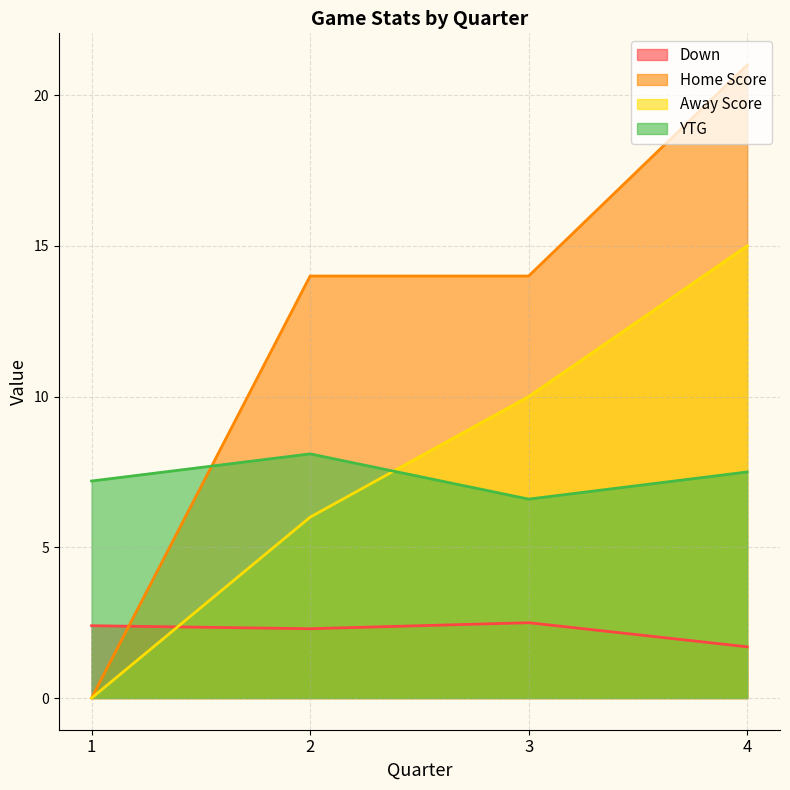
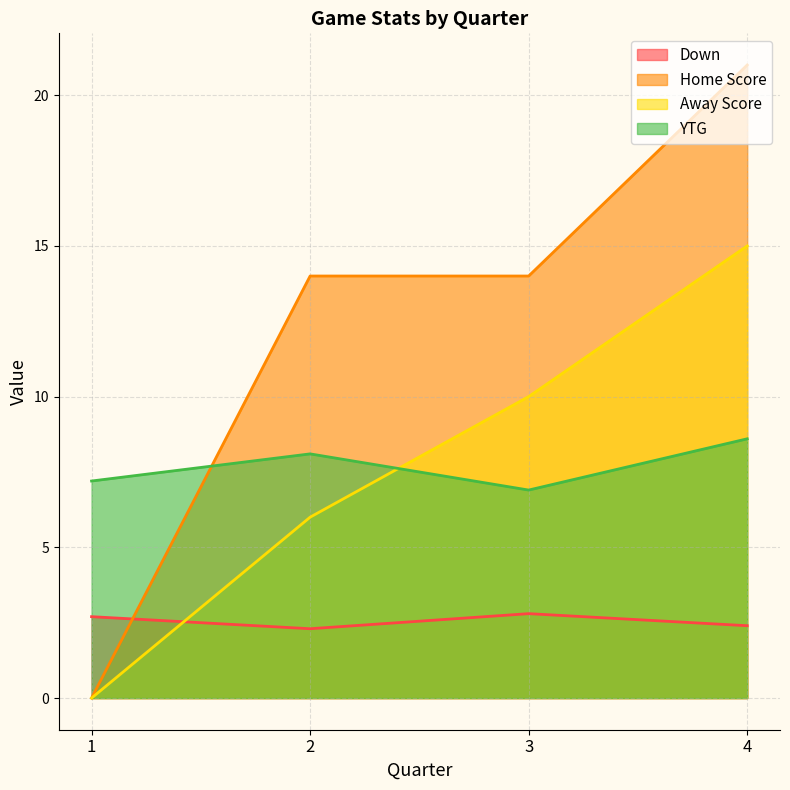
Down, 1: 2.4 -> 2.7
Down, 3: 2.5 -> 2.8
YTG, 3: 6.6 -> 6.9
Down, 4: 1.7 -> 2.4
YTG, 4: 7.5 -> 8.6
